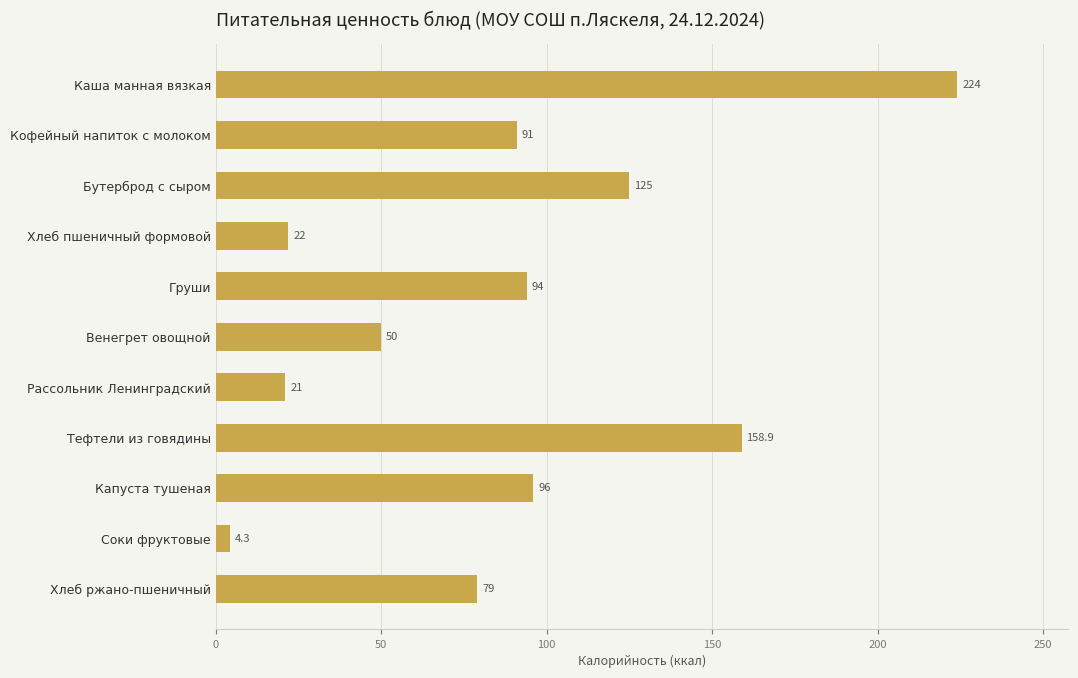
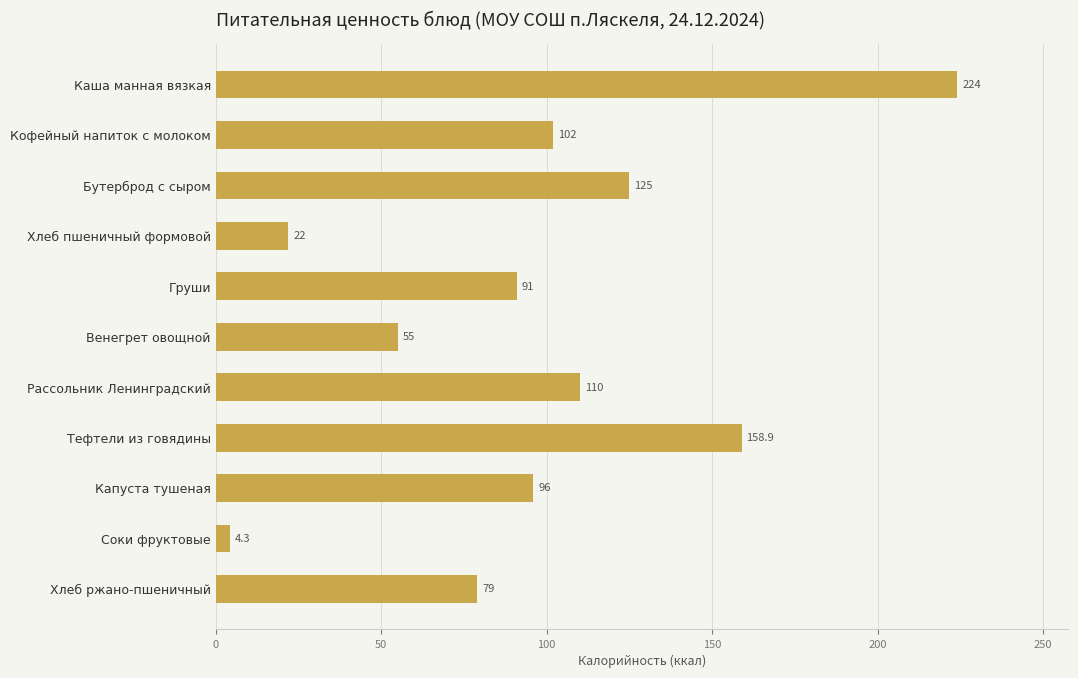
Кофейный напиток с молоком: 91 -> 102
Груши: 94 -> 91
Венегрет овощной: 50 -> 55
Рассольник Ленинградский: 21 -> 110
